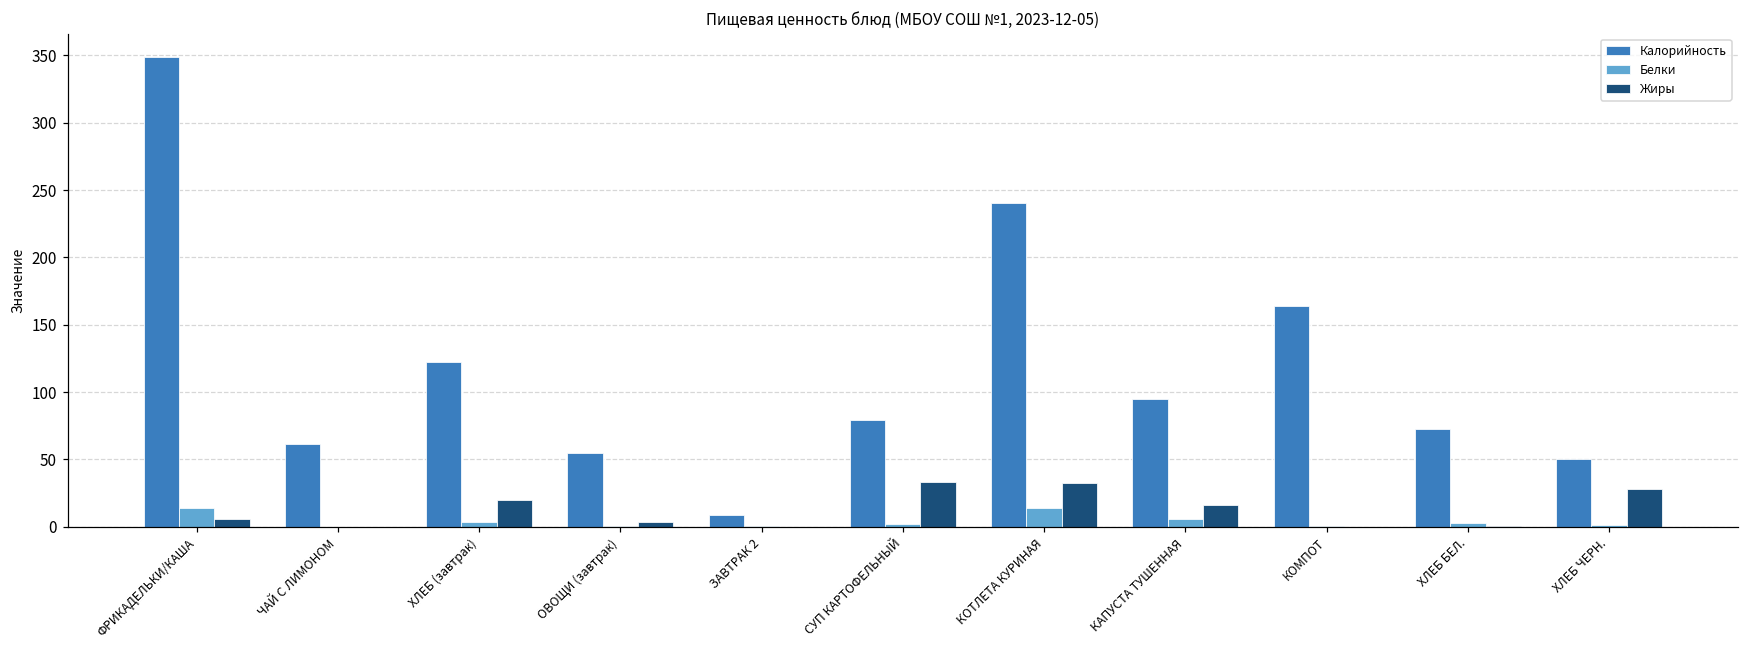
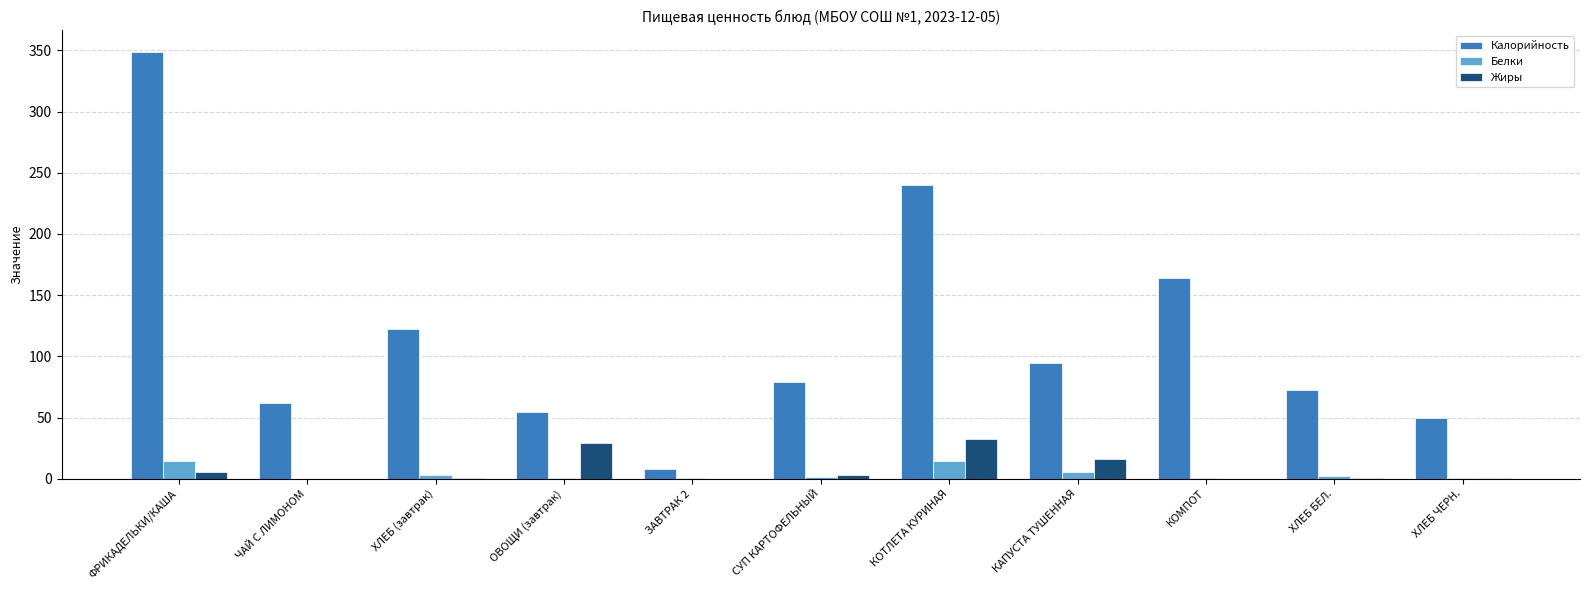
Жиры, ХЛЕБ (завтрак): 20 -> 1
Жиры, ОВОЩИ (завтрак): 3 -> 29
Жиры, СУП КАРТОФЕЛЬНЫЙ: 33 -> 3
Жиры, ХЛЕБ ЧЕРН.: 28 -> 0
